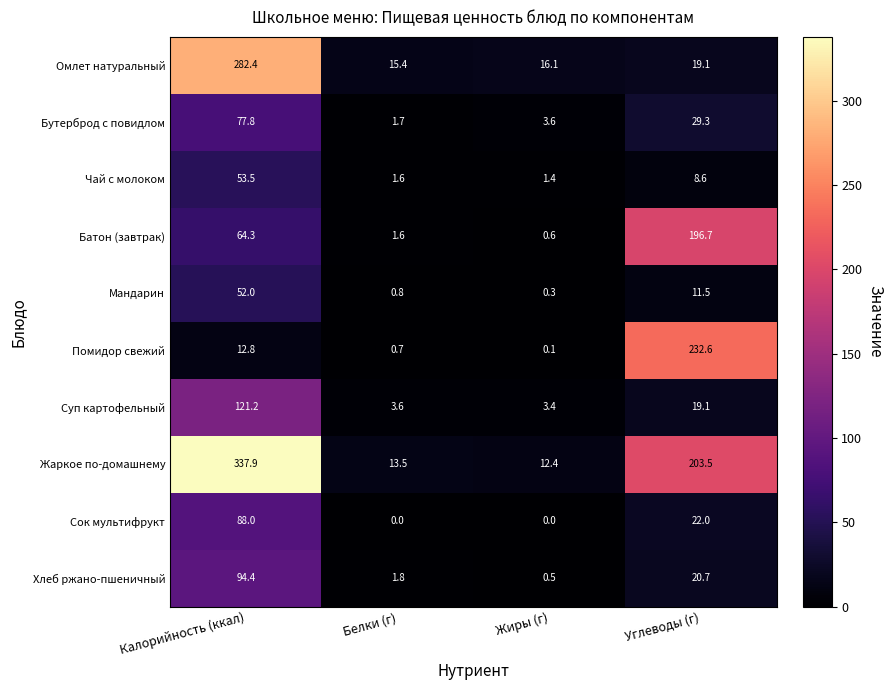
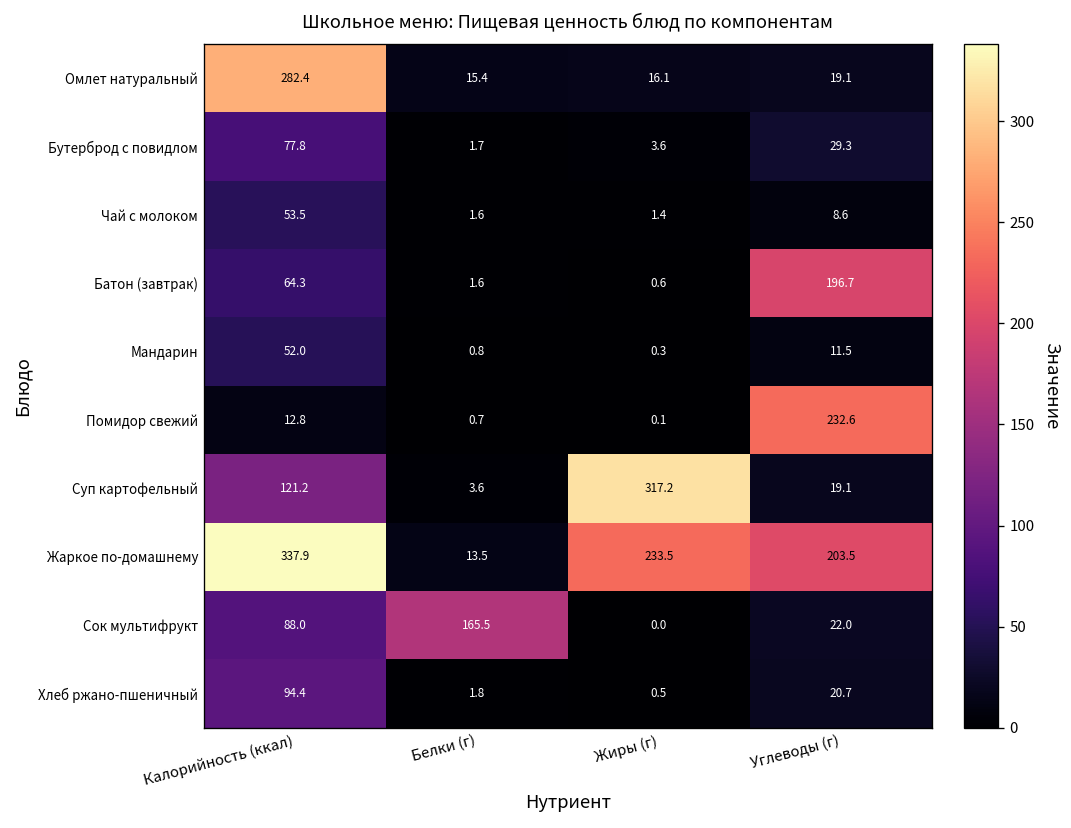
Суп картофельный, Жиры (г): 3.4 -> 317.2
Жаркое по-домашнему, Жиры (г): 12.4 -> 233.5
Сок мультифрукт, Белки (г): 0.0 -> 165.5
